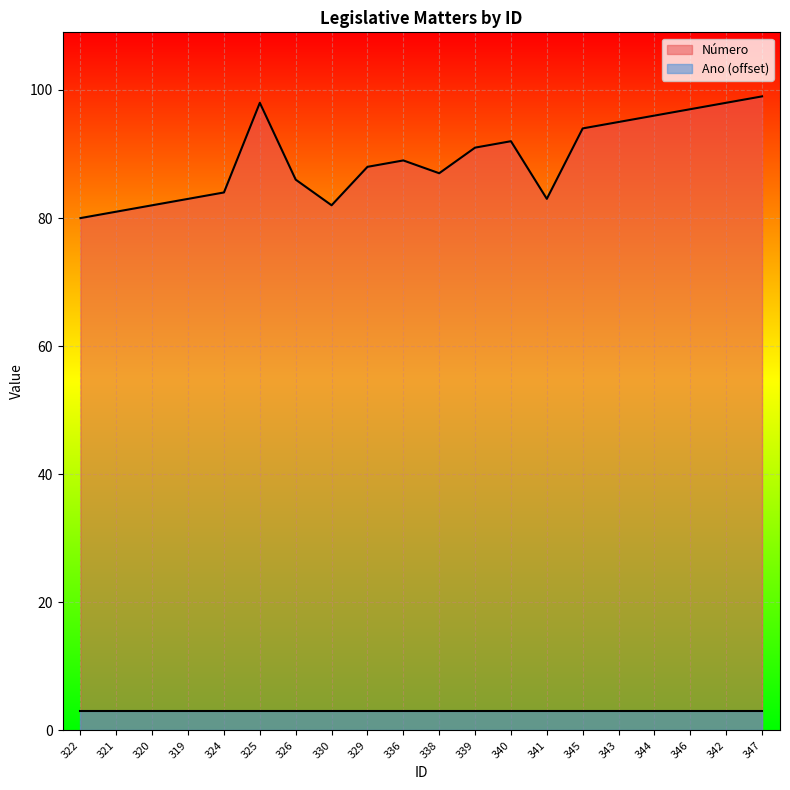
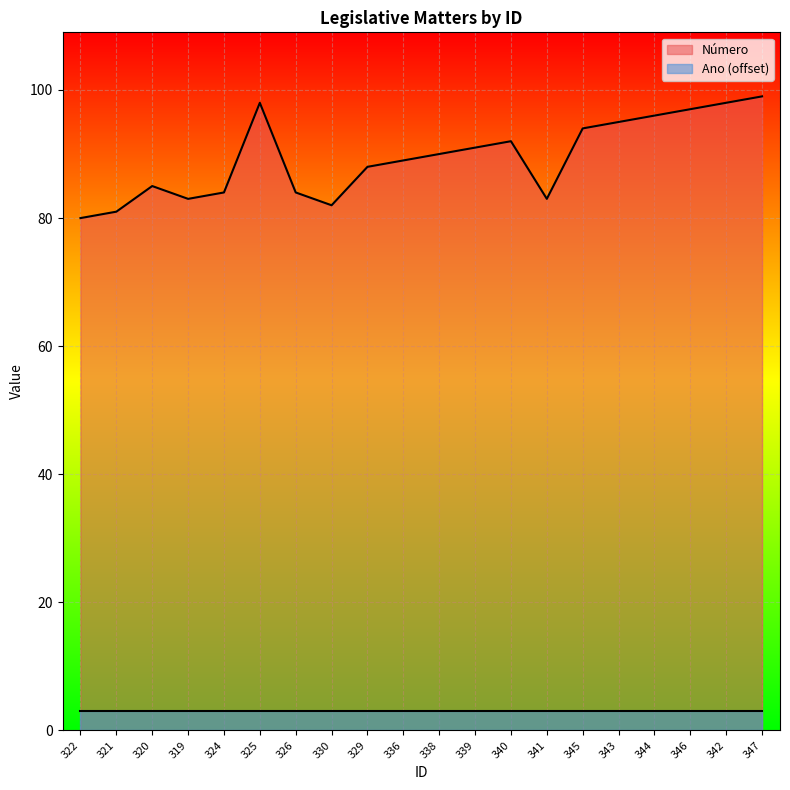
Número, 320: 82 -> 85
Número, 326: 86 -> 84
Número, 338: 87 -> 90
